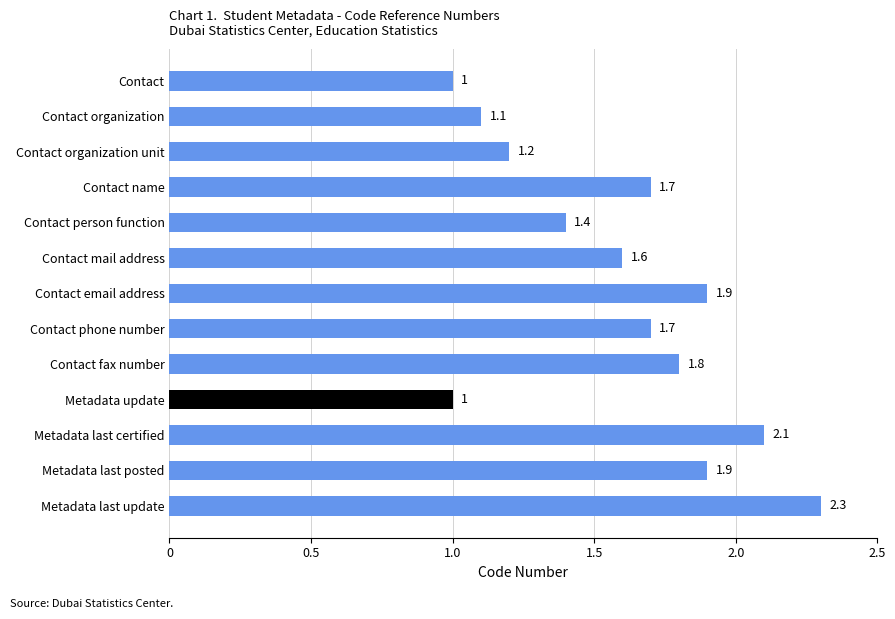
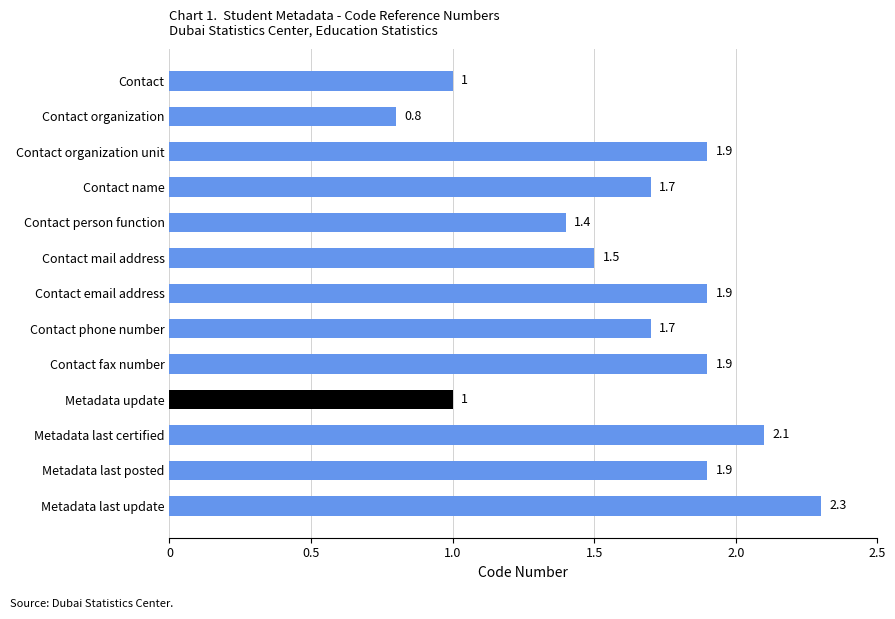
Contact organization: 1.1 -> 0.8
Contact organization unit: 1.2 -> 1.9
Contact mail address: 1.6 -> 1.5
Contact fax number: 1.8 -> 1.9
